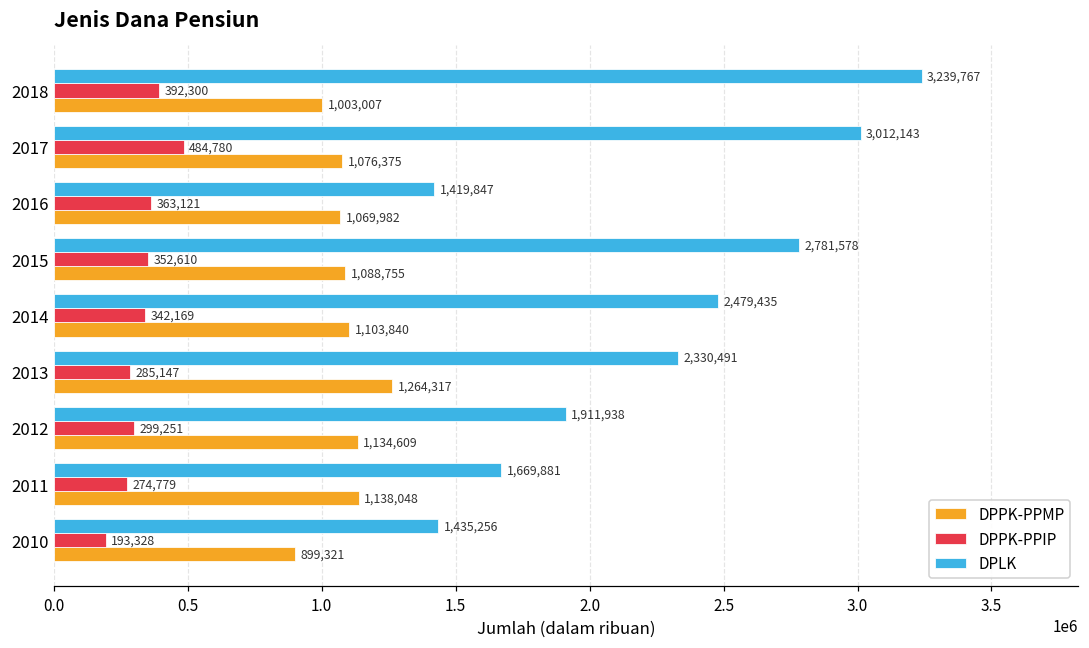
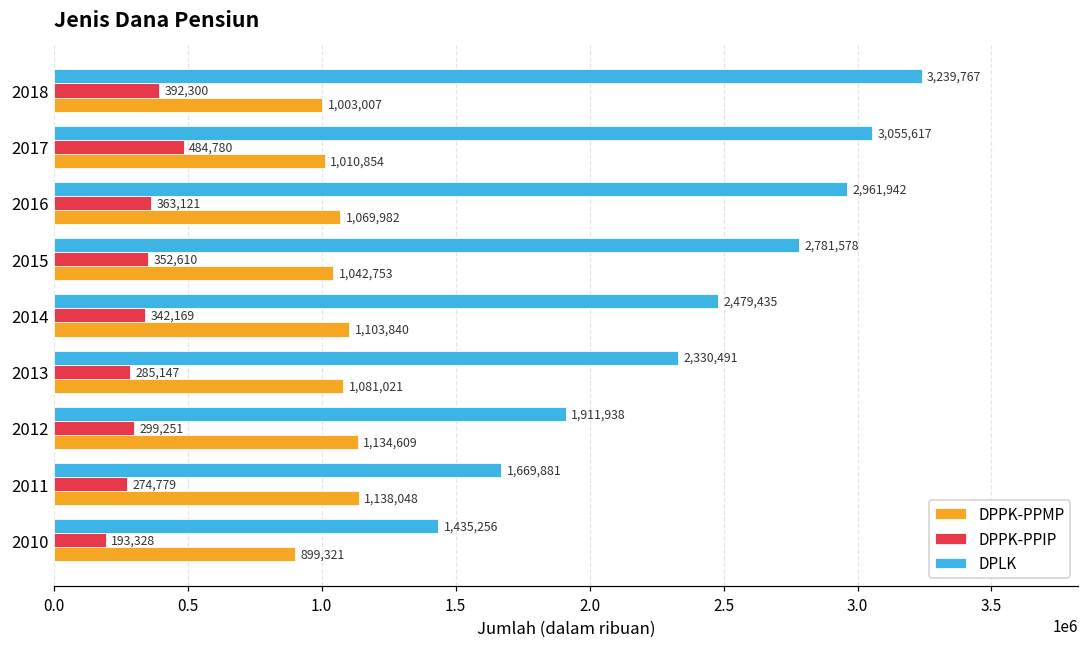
DPLK, 2017: 3,012,143 -> 3,055,617
DPPK-PPMP, 2017: 1,076,375 -> 1,010,854
DPLK, 2016: 1,419,847 -> 2,961,942
DPPK-PPMP, 2015: 1,088,755 -> 1,042,753
DPPK-PPMP, 2013: 1,264,317 -> 1,081,021
